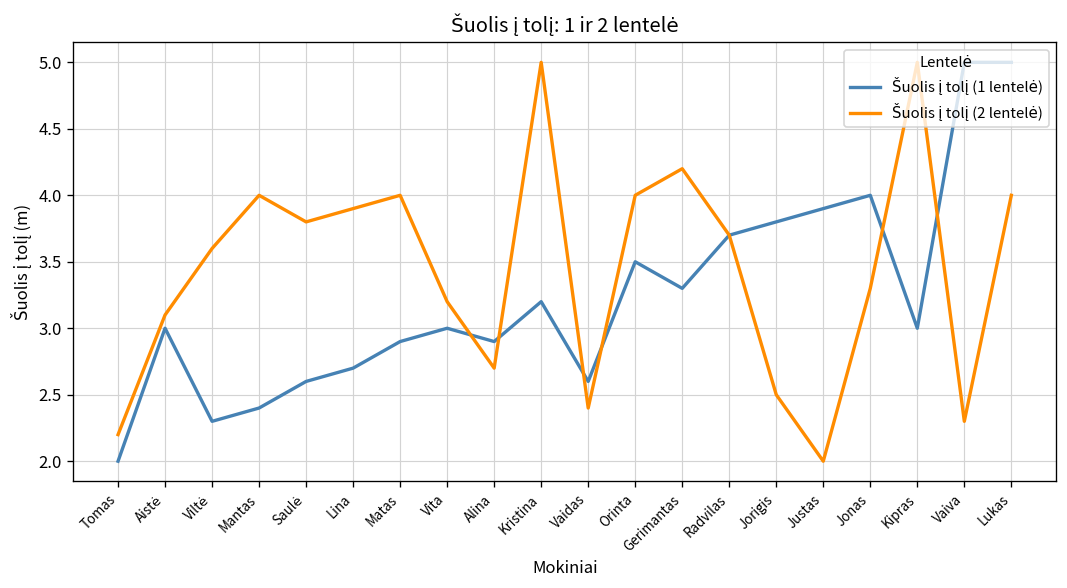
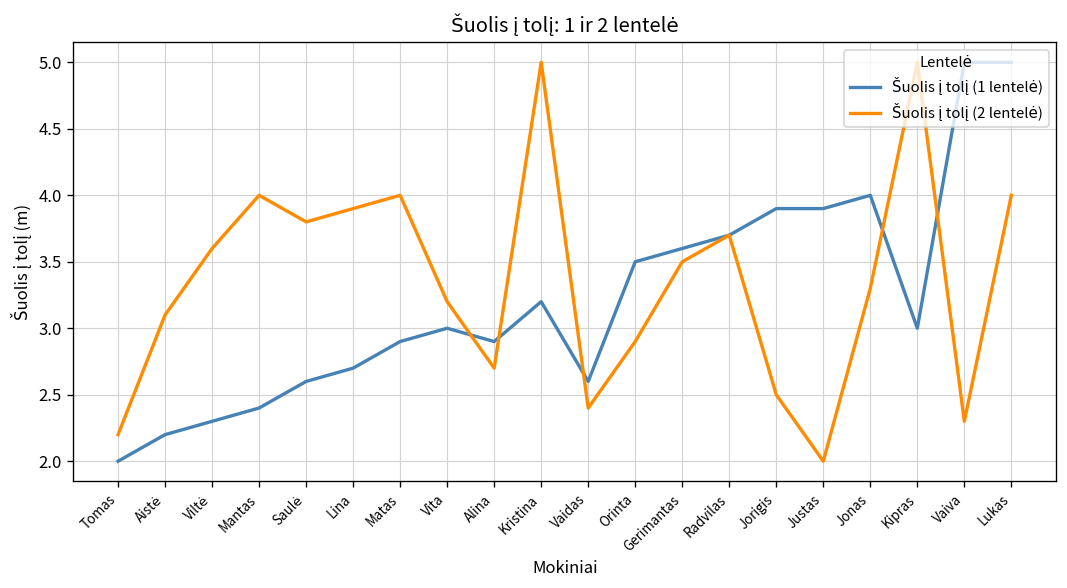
Šuolis į tolį (1 lentelė), Aistė: 3.0 -> 2.2
Šuolis į tolį (2 lentelė), Orinta: 4.0 -> 2.9
Šuolis į tolį (1 lentelė), Gerimantas: 3.3 -> 3.6
Šuolis į tolį (2 lentelė), Gerimantas: 4.2 -> 3.5
Šuolis į tolį (1 lentelė), Jorigis: 3.8 -> 3.9
